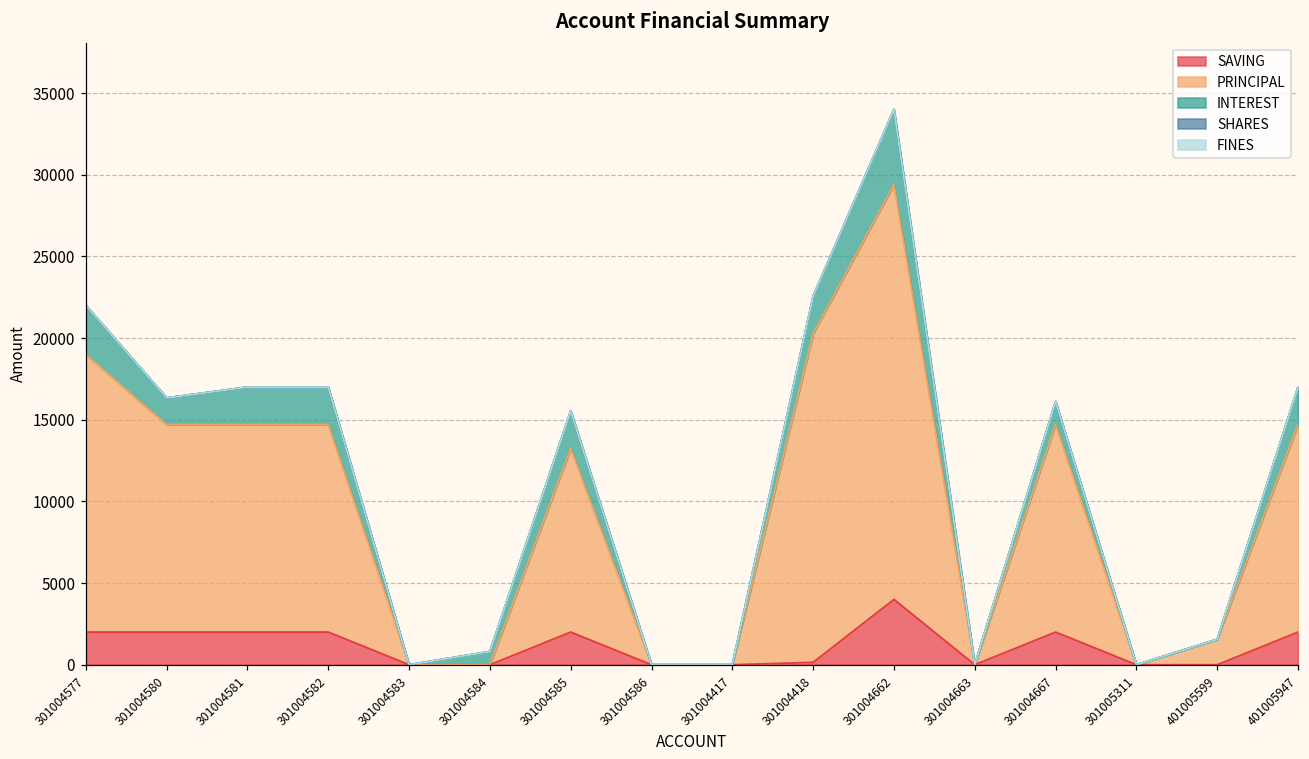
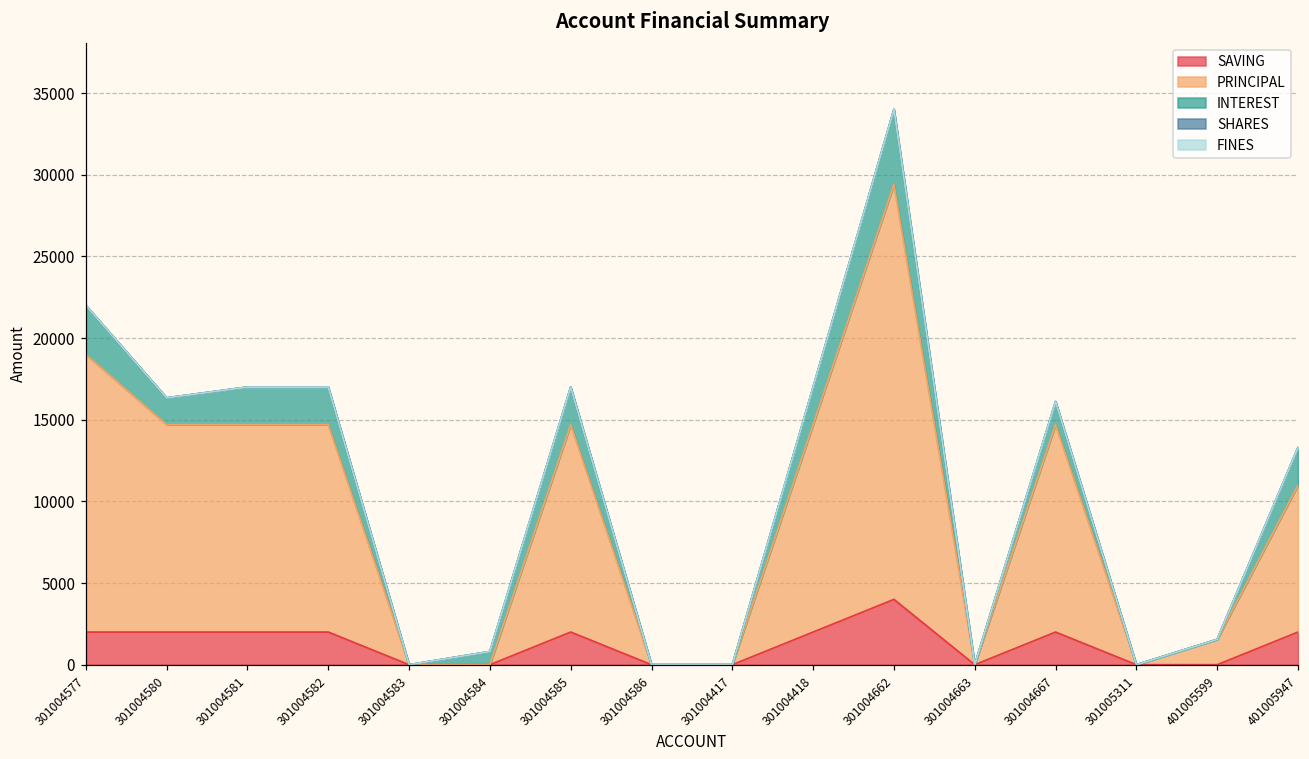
PRINCIPAL, 301004585: 11200 -> 12700
SAVING, 301004418: 100 -> 2000
PRINCIPAL, 301004418: 20100 -> 12700
PRINCIPAL, 401005947: 12700 -> 9000
